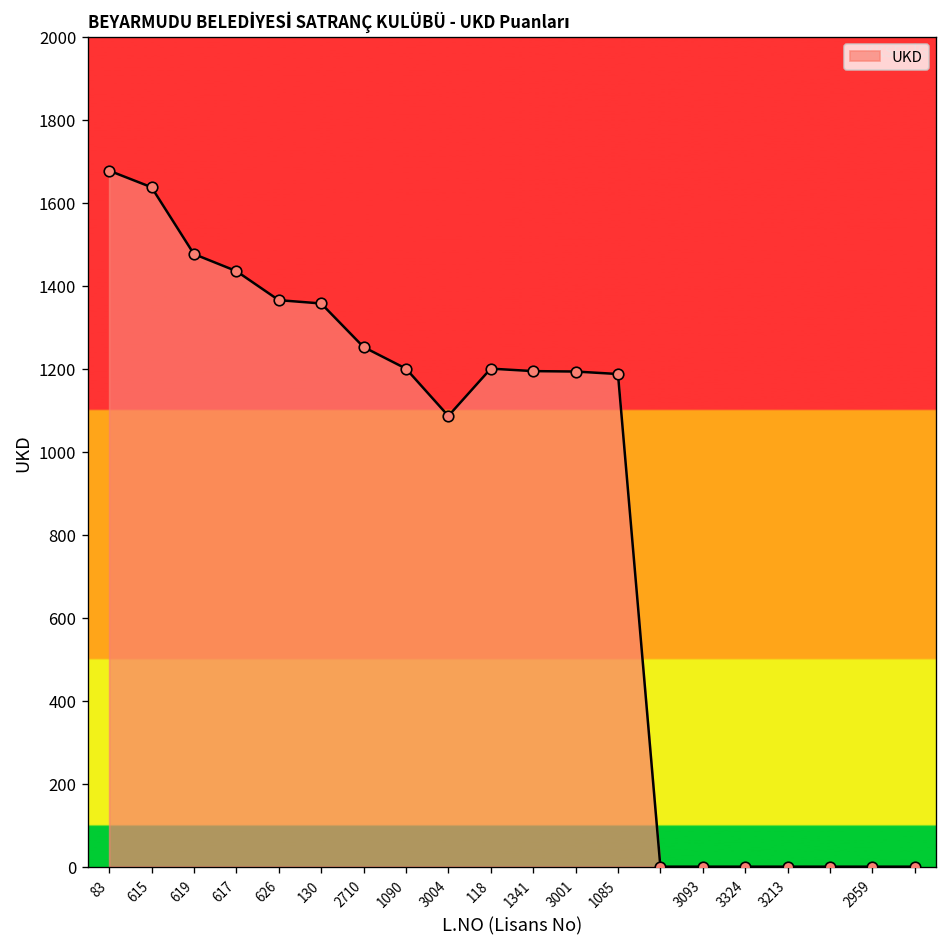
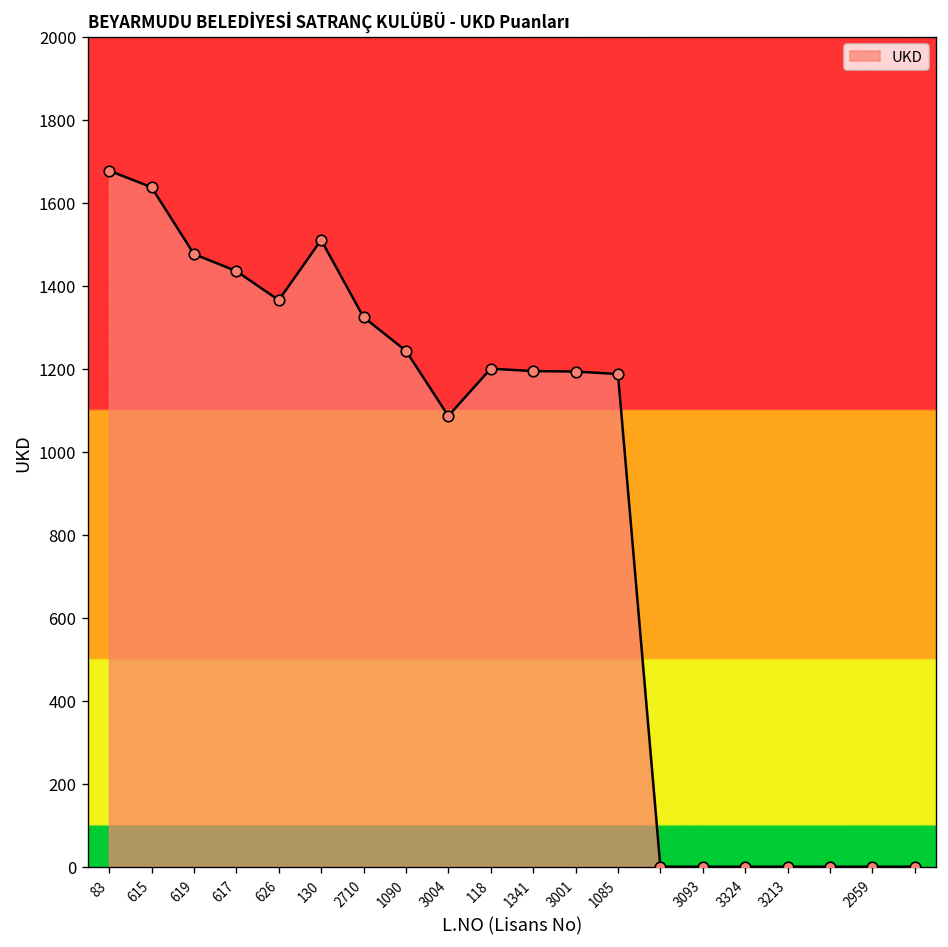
130: 1360 -> 1510
2710: 1250 -> 1320
1090: 1200 -> 1240
